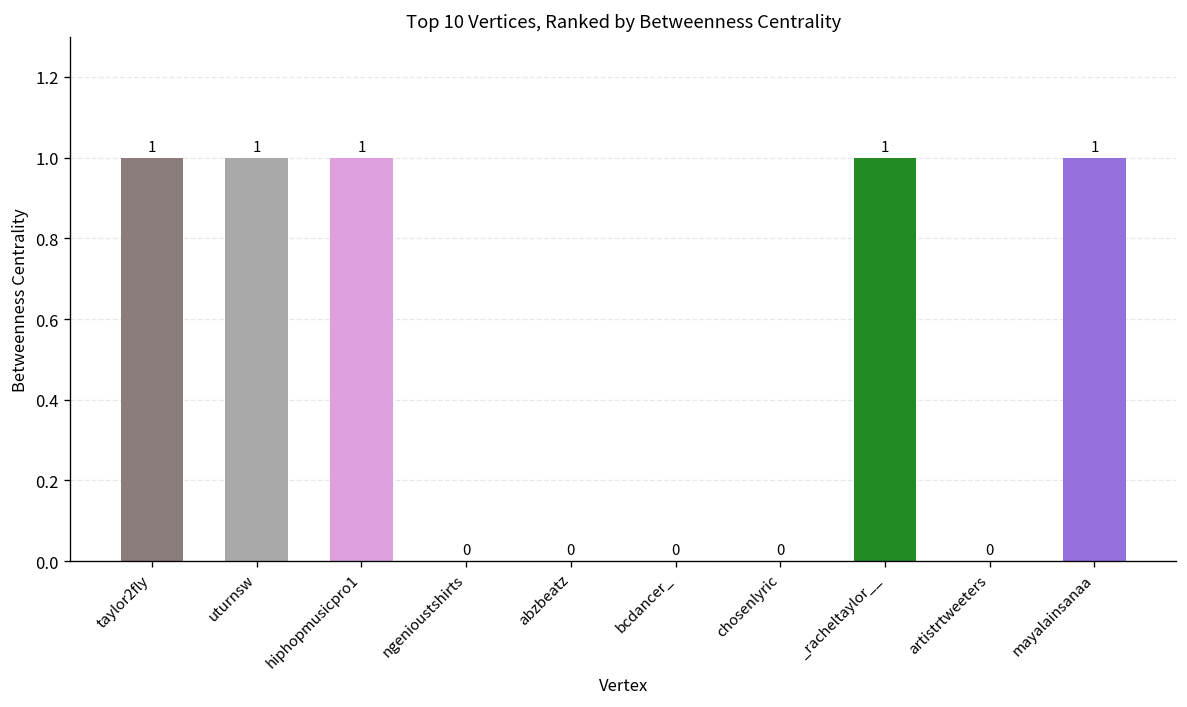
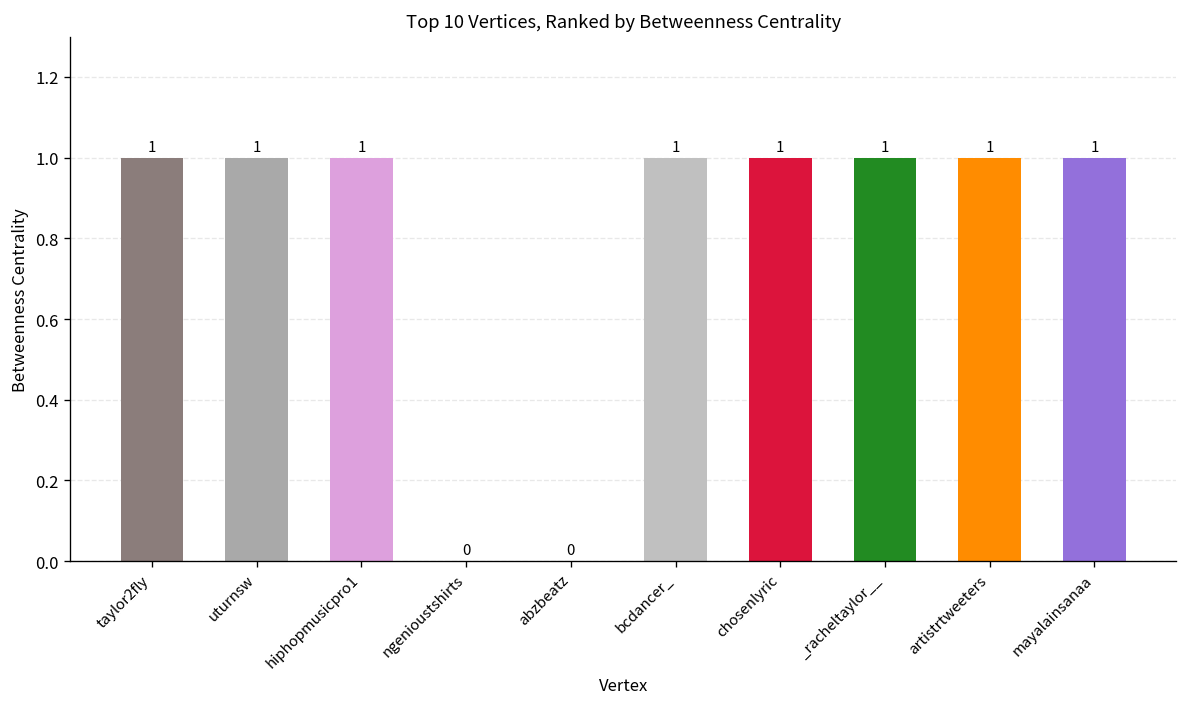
bcdancer_: 0 -> 1
chosenlyric: 0 -> 1
artistrtweeters: 0 -> 1
